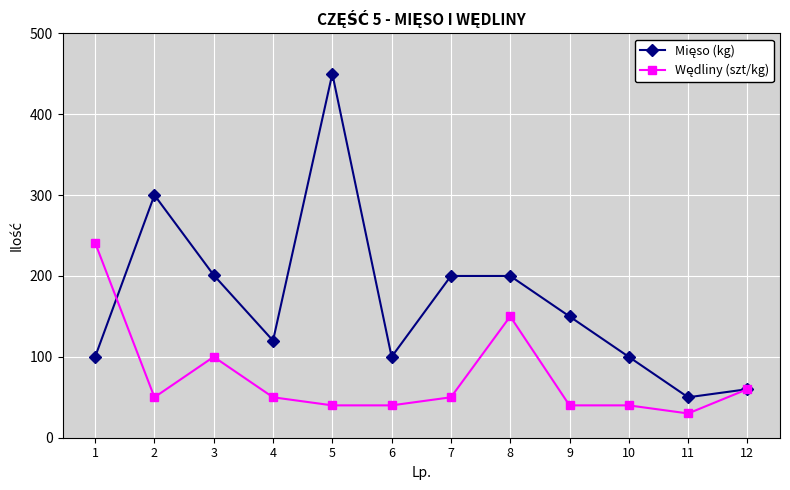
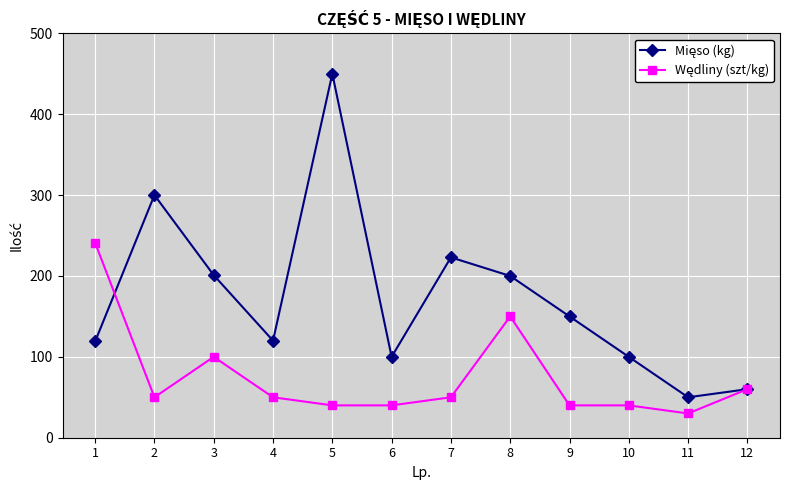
Mięso (kg), 1: 100 -> 120
Mięso (kg), 7: 200 -> 220
